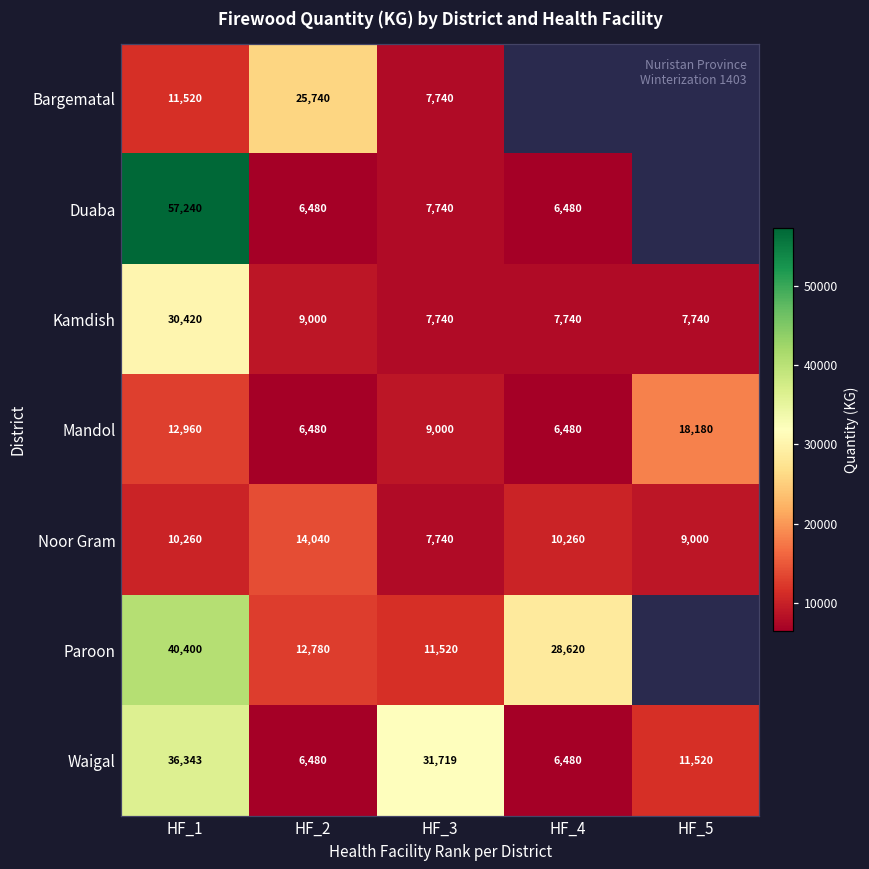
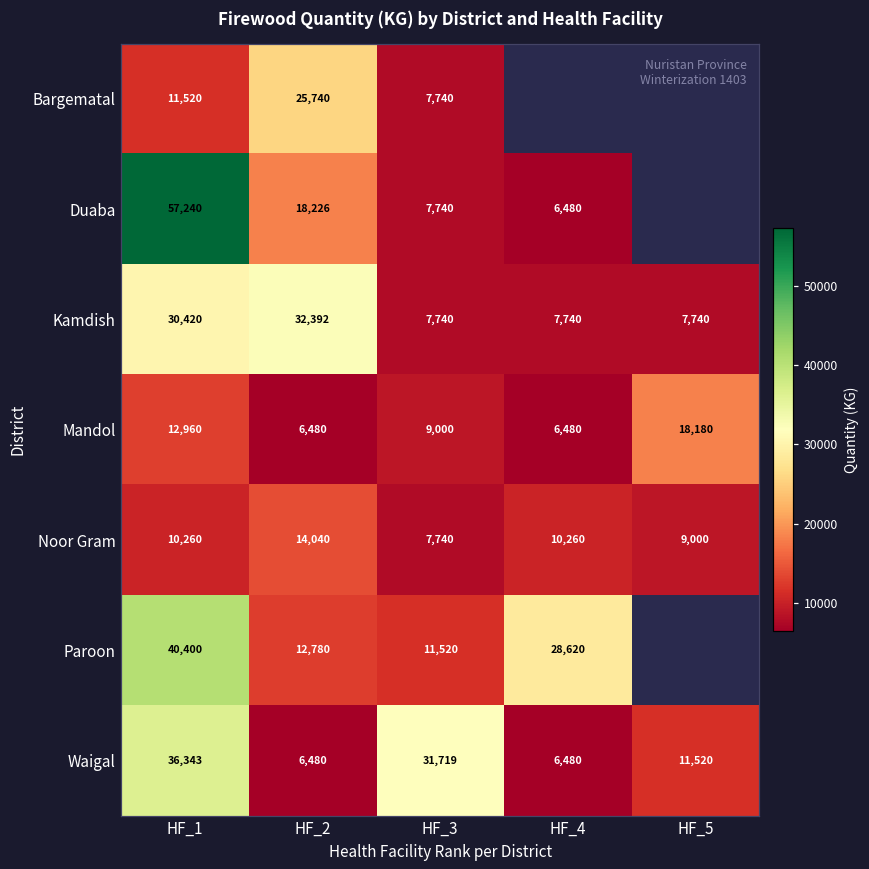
Duaba, HF_2: 6,480 -> 18,226
Kamdish, HF_2: 9,000 -> 32,392
